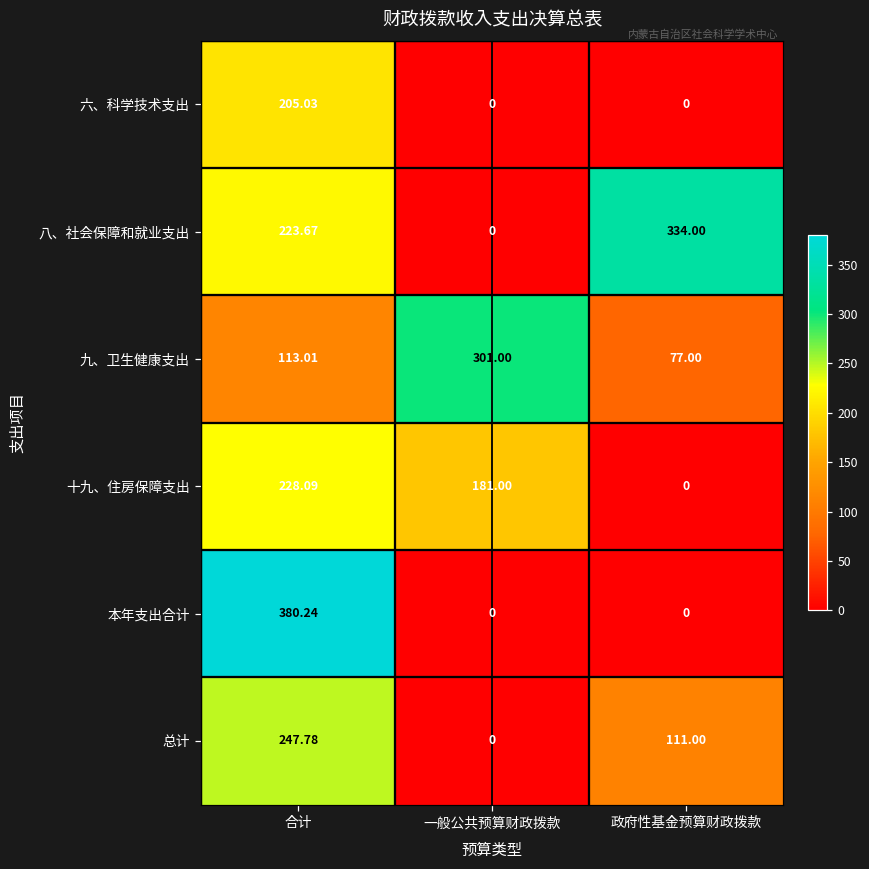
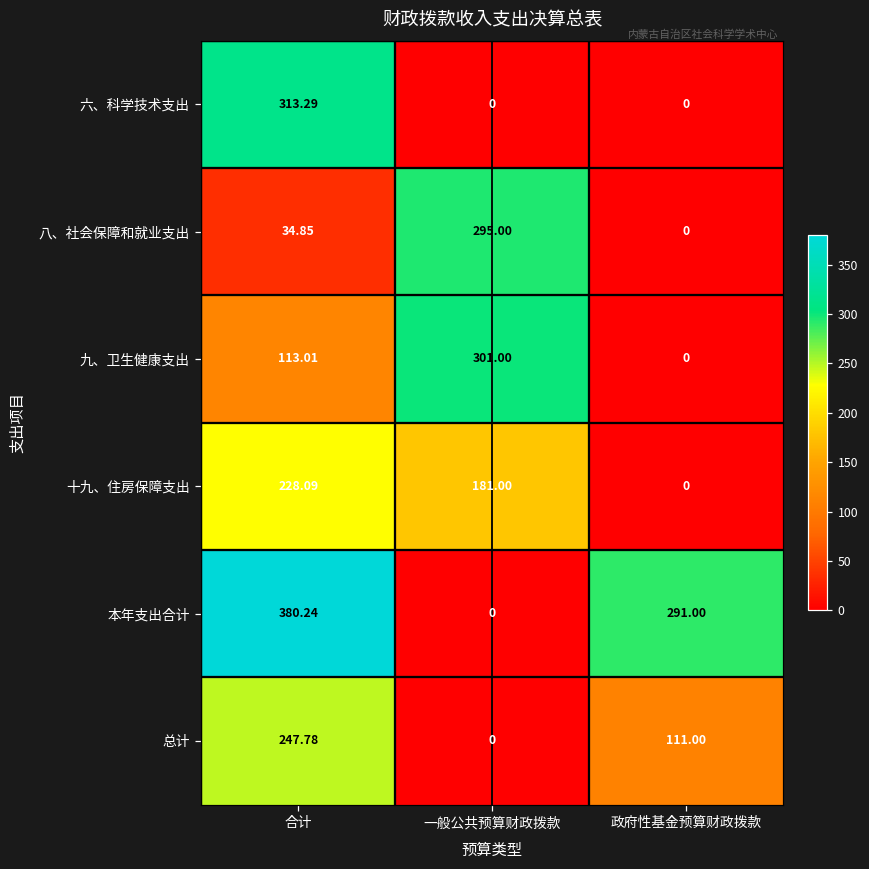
六、科学技术支出, 合计: 205.03 -> 313.29
八、社会保障和就业支出, 合计: 223.67 -> 34.85
八、社会保障和就业支出, 一般公共预算财政拨款: 0 -> 295.00
八、社会保障和就业支出, 政府性基金预算财政拨款: 334.00 -> 0
九、卫生健康支出, 政府性基金预算财政拨款: 77.00 -> 0
本年支出合计, 政府性基金预算财政拨款: 0 -> 291.00
